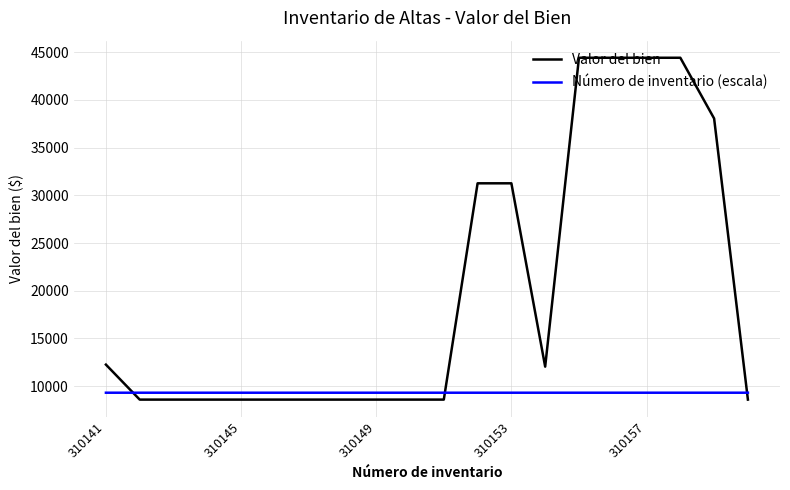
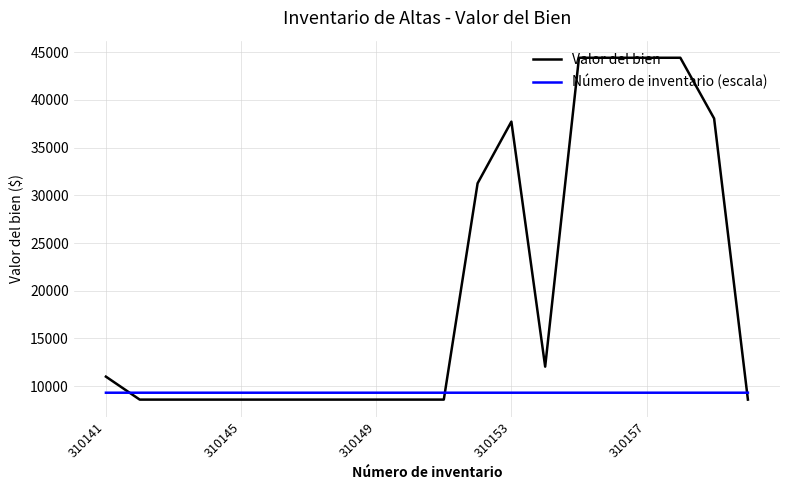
Valor del bien, 310141: 12000 -> 11000
Valor del bien, 310153: 31000 -> 38000
